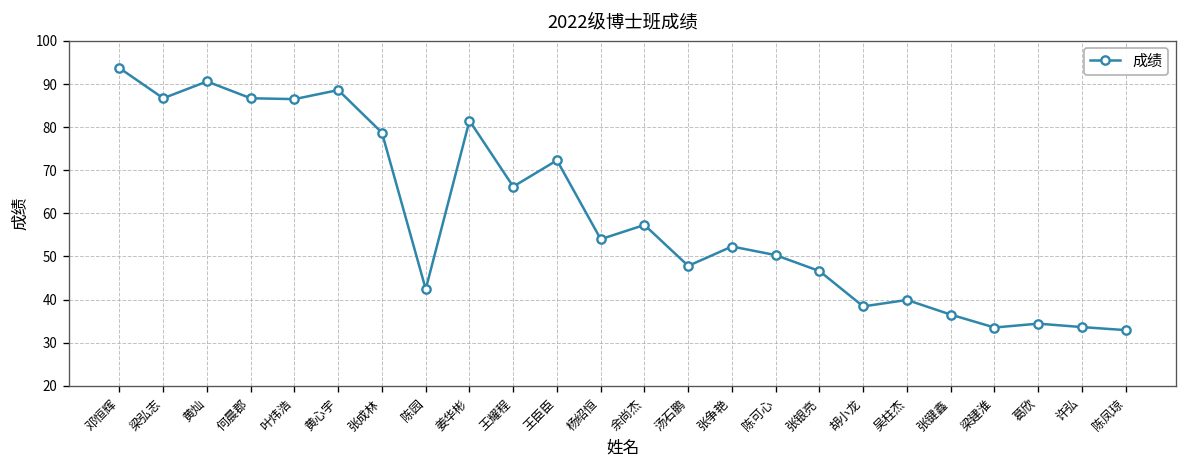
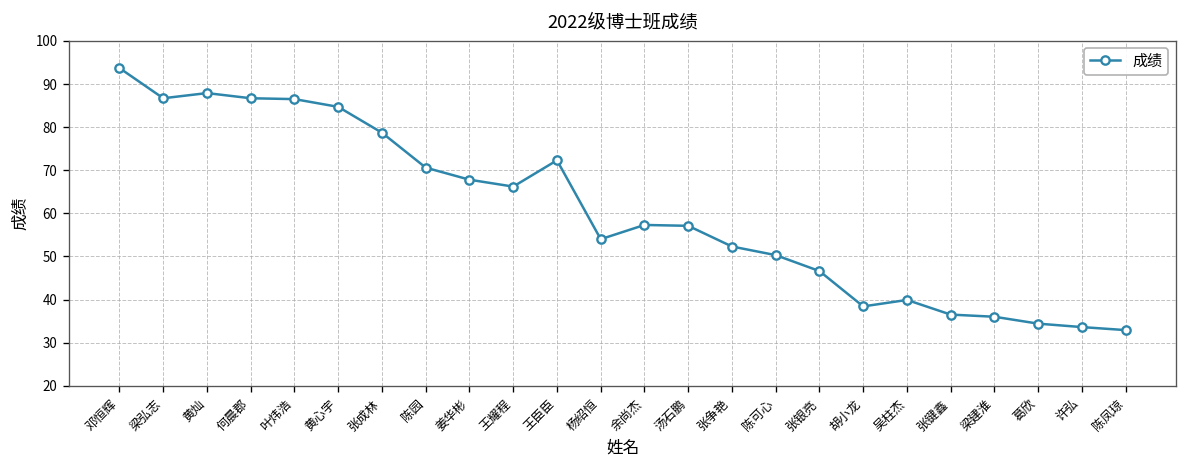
黄灿: 91 -> 88
黄心宇: 89 -> 85
陈园: 42 -> 71
姜华彬: 82 -> 68
汤石鹏: 48 -> 57
梁建淮: 34 -> 36
